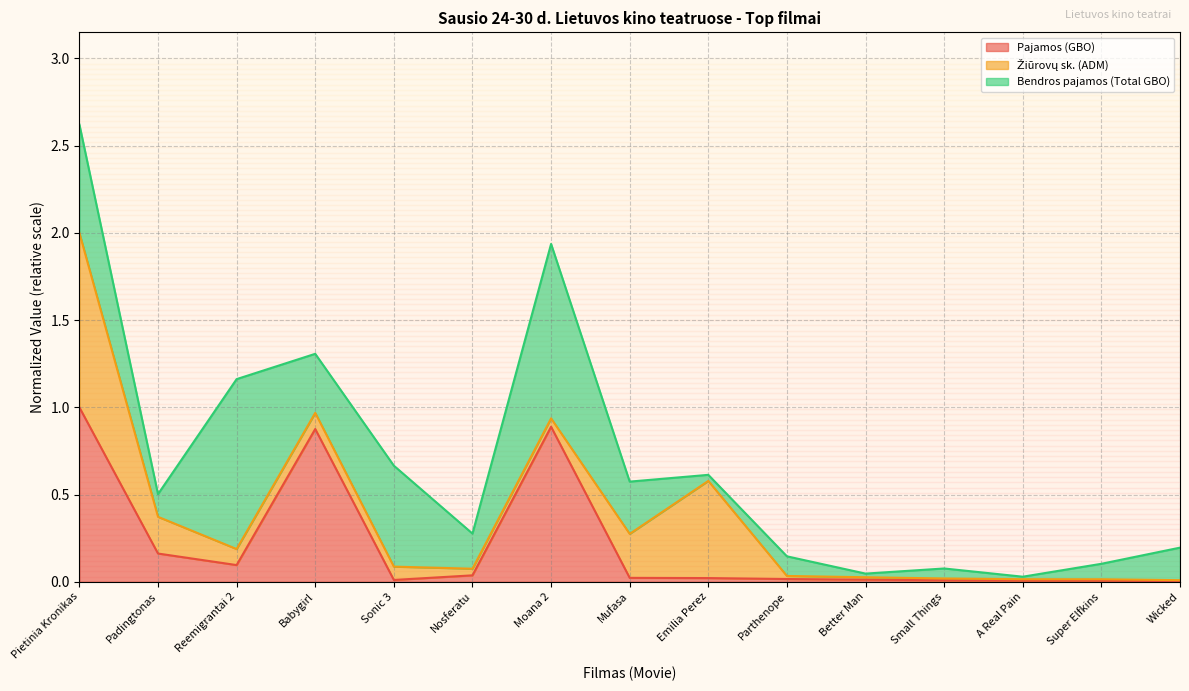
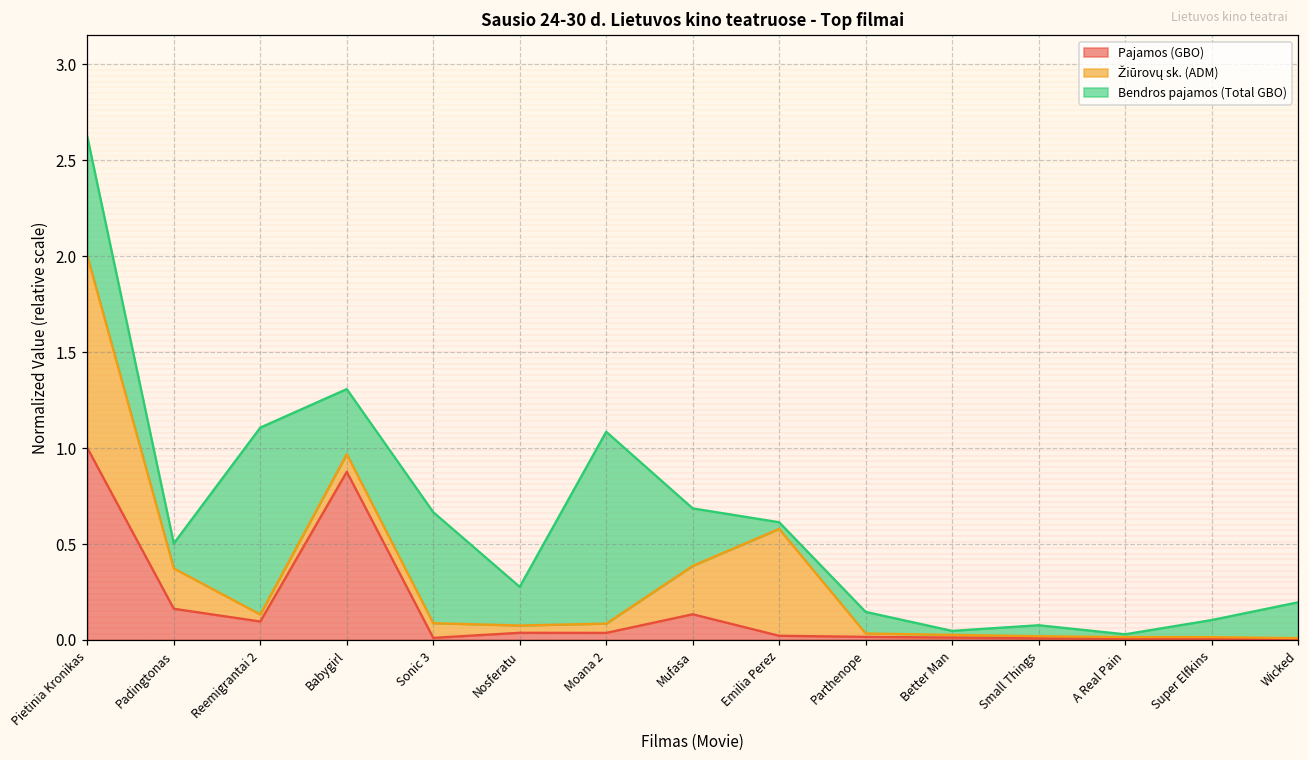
Žiūrovų sk. (ADM), Reemigrantai 2: 0.09 -> 0.04
Pajamos (GBO), Moana 2: 0.89 -> 0.04
Pajamos (GBO), Mufasa: 0.02 -> 0.13
